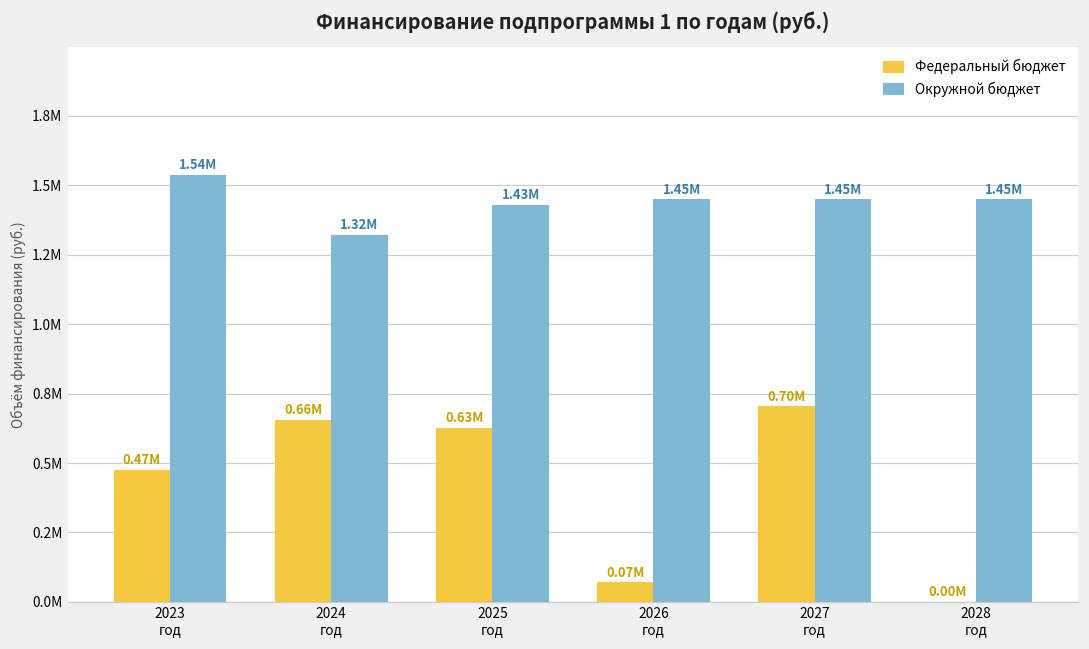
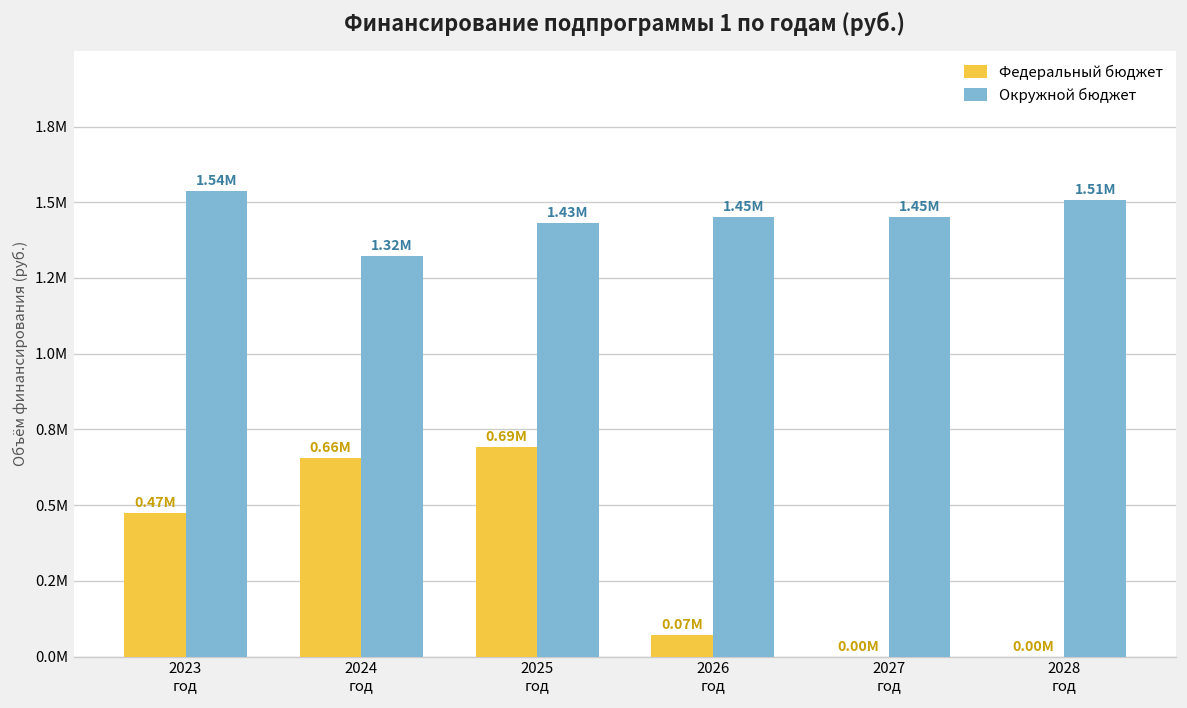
Федеральный бюджет, 2025 год: 0.63M -> 0.69M
Федеральный бюджет, 2027 год: 0.70M -> 0.00M
Окружной бюджет, 2028 год: 1.45M -> 1.51M
